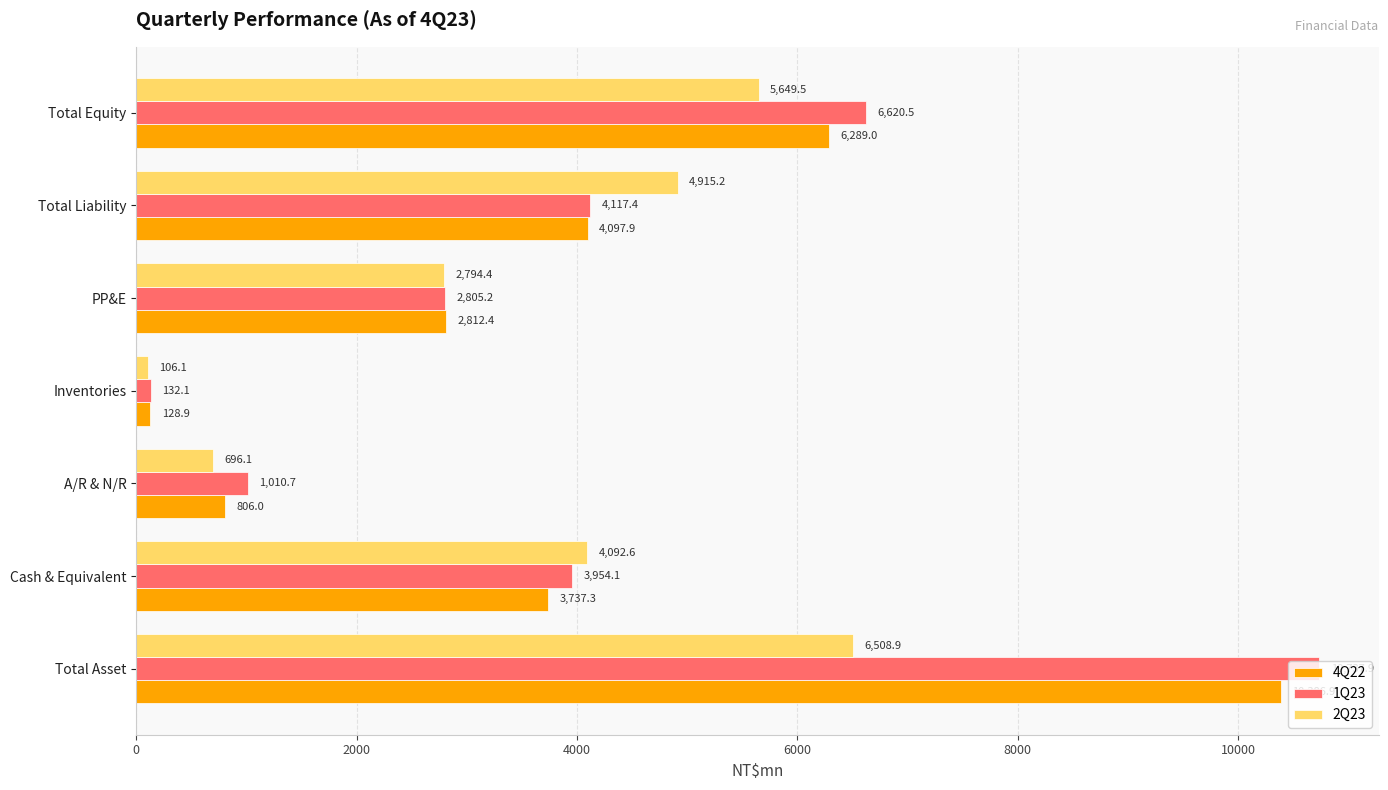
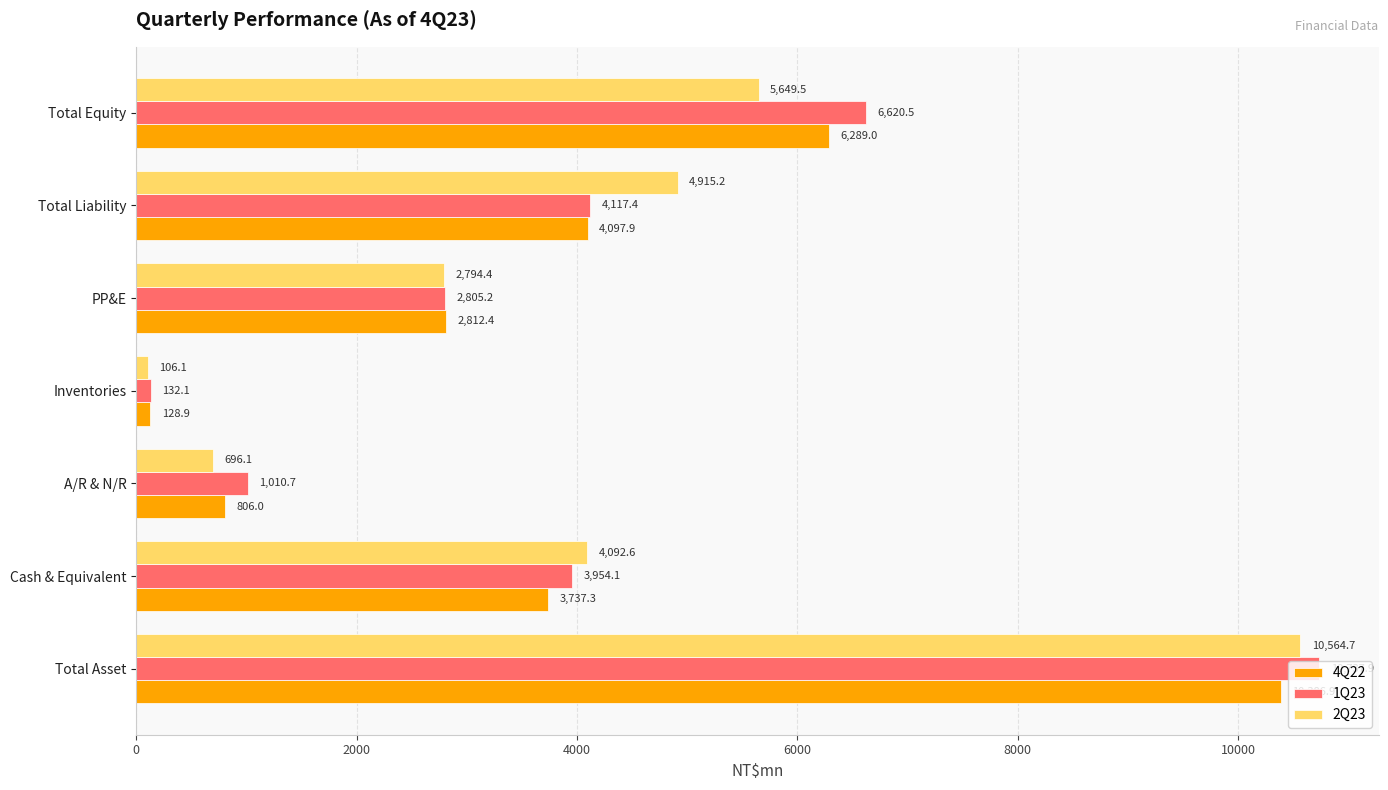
2Q23, Total Asset: 6,508.9 -> 10,564.7
